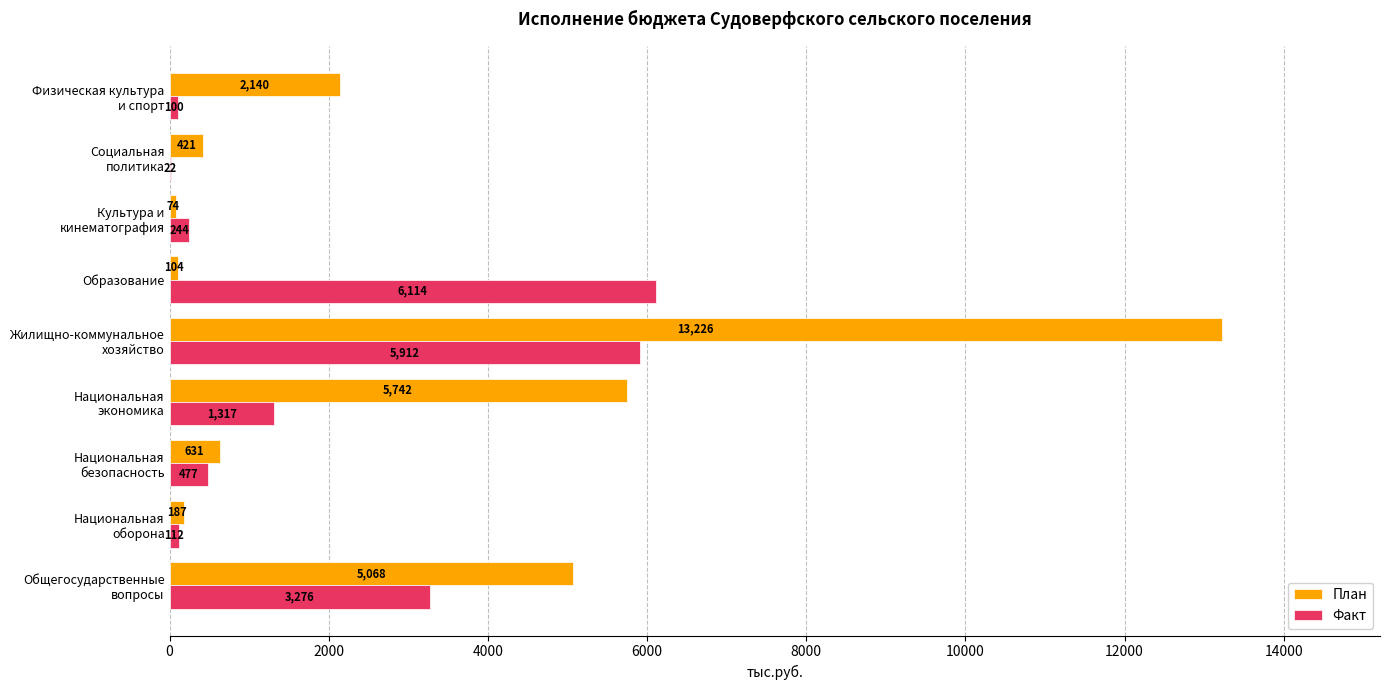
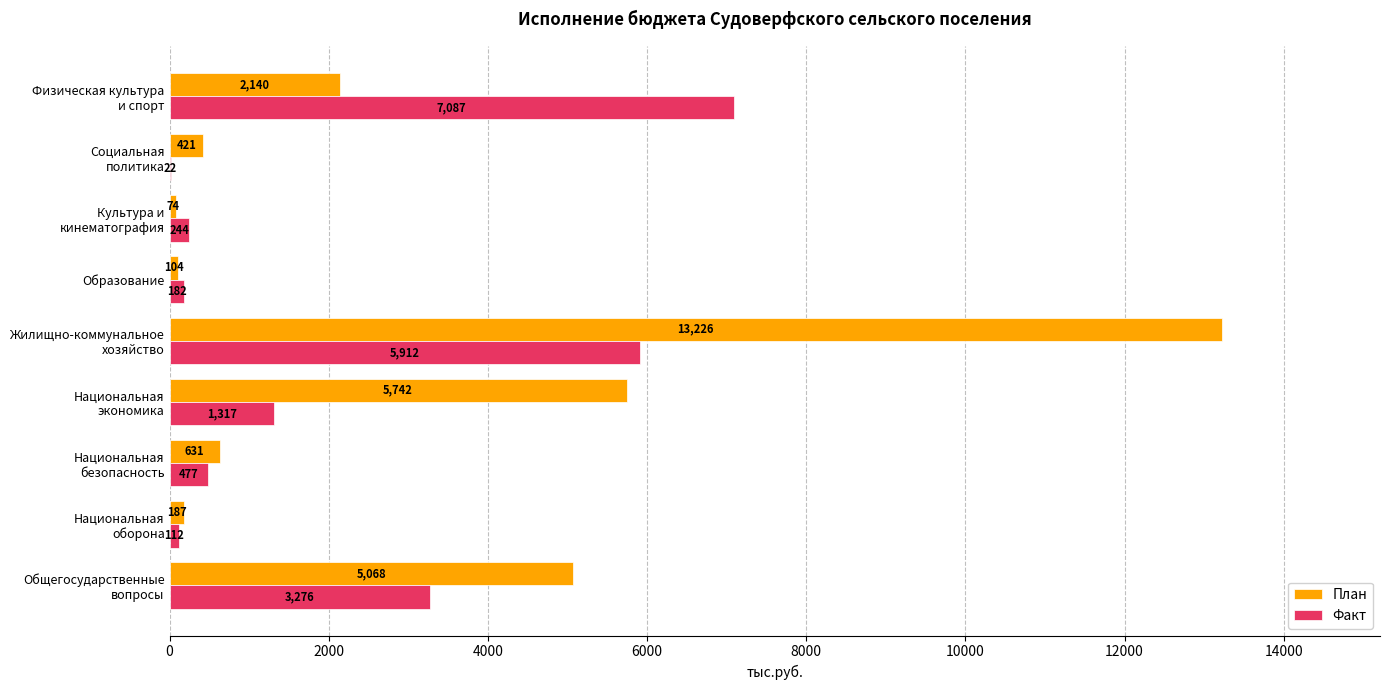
Факт, Физическая культура и спорт: 100 -> 7,087
Факт, Образование: 6,114 -> 182
